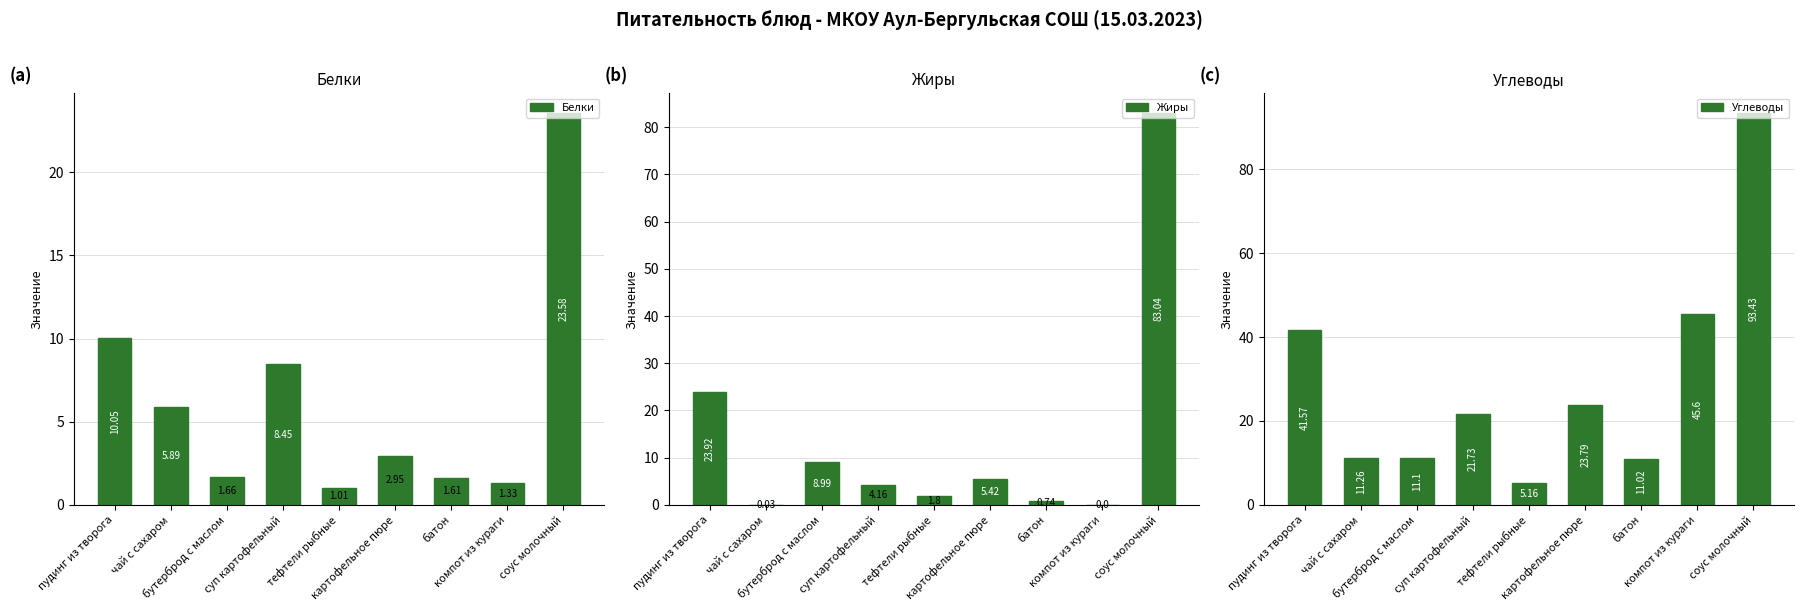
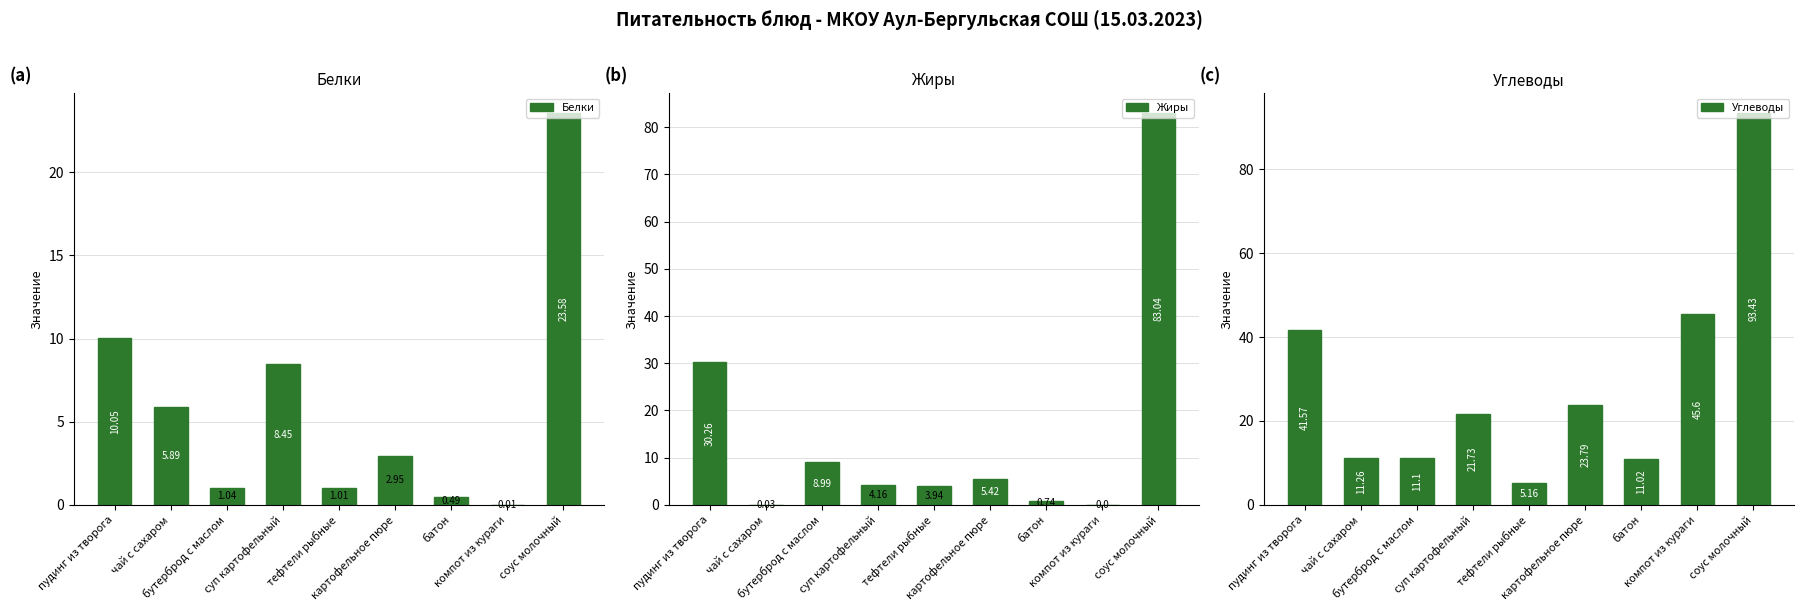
Белки, бутерброд с маслом: 1.66 -> 1.04
Белки, батон: 1.61 -> 0.49
Белки, компот из кураги: 1.33 -> 0.01
Жиры, пудинг из творога: 23.92 -> 30.26
Жиры, тефтели рыбные: 1.8 -> 3.94
